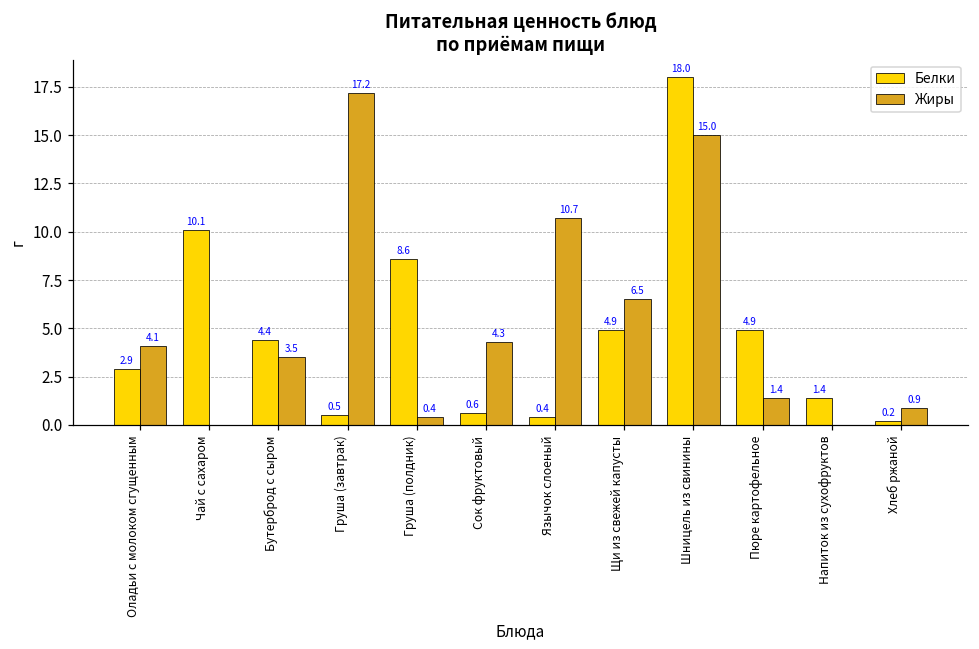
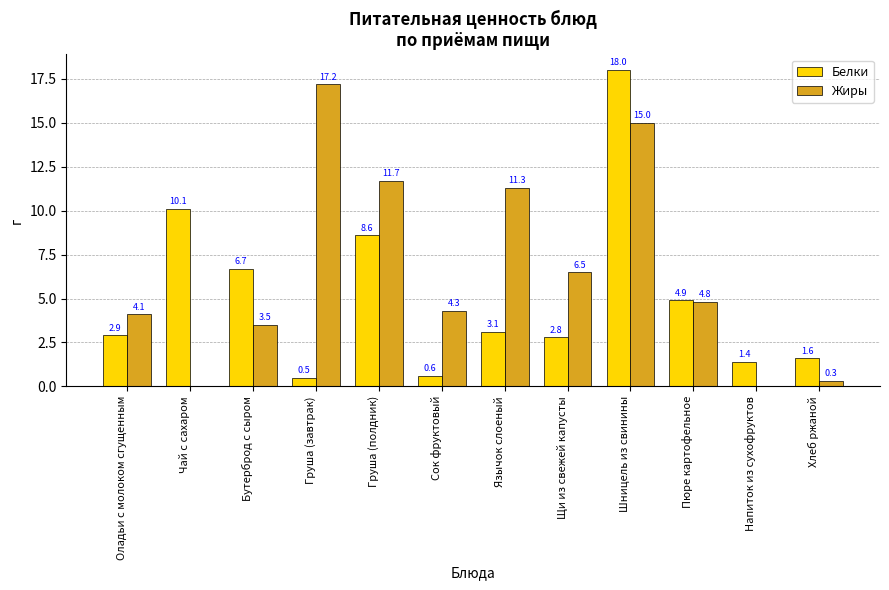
Белки, Бутерброд с сыром: 4.4 -> 6.7
Жиры, Груша (полдник): 0.4 -> 11.7
Белки, Язычок слоеный: 0.4 -> 3.1
Жиры, Язычок слоеный: 10.7 -> 11.3
Белки, Щи из свежей капусты: 4.9 -> 2.8
Жиры, Пюре картофельное: 1.4 -> 4.8
Белки, Хлеб ржаной: 0.2 -> 1.6
Жиры, Хлеб ржаной: 0.9 -> 0.3
